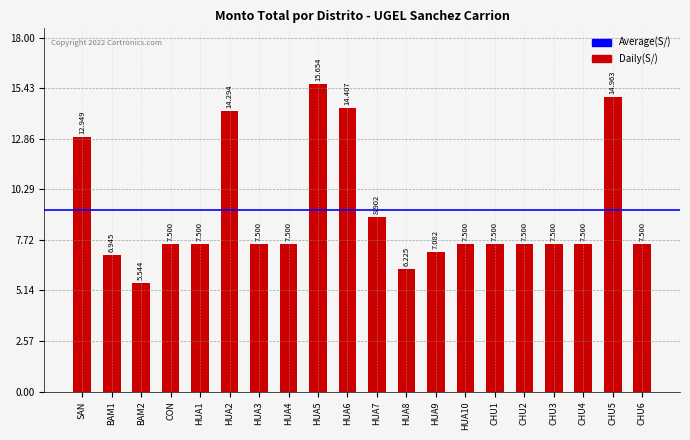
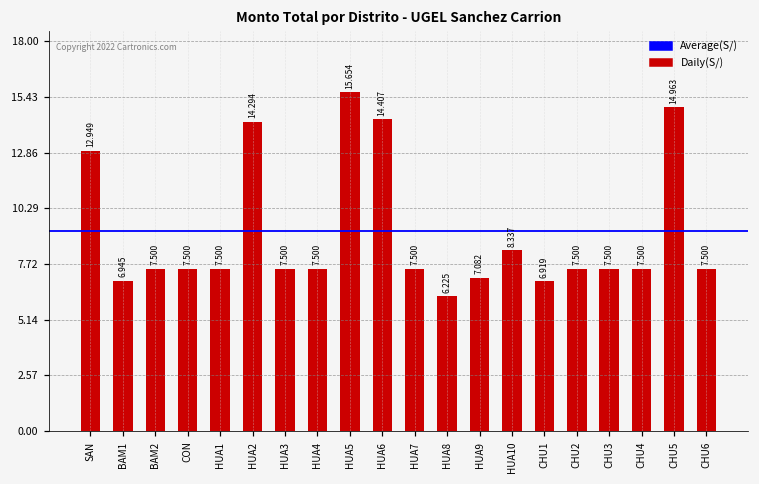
BAM2: 5.544 -> 7.500
HUA7: 8.902 -> 7.500
HUA10: 7.500 -> 8.337
CHU1: 7.500 -> 6.919
